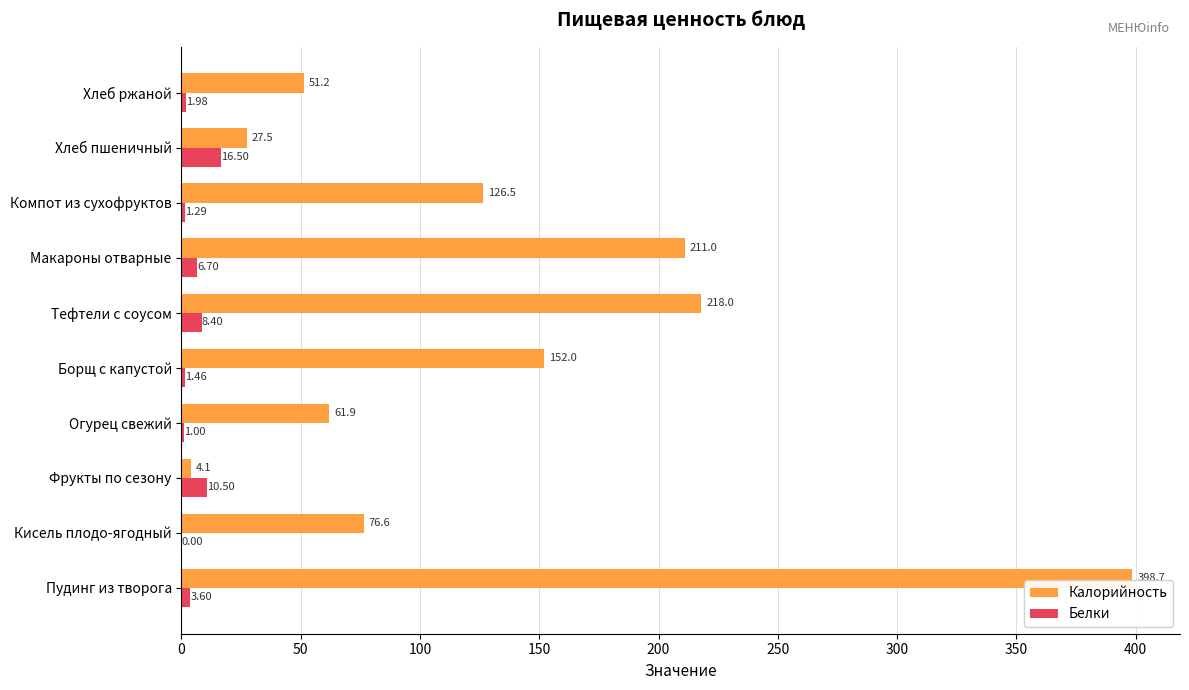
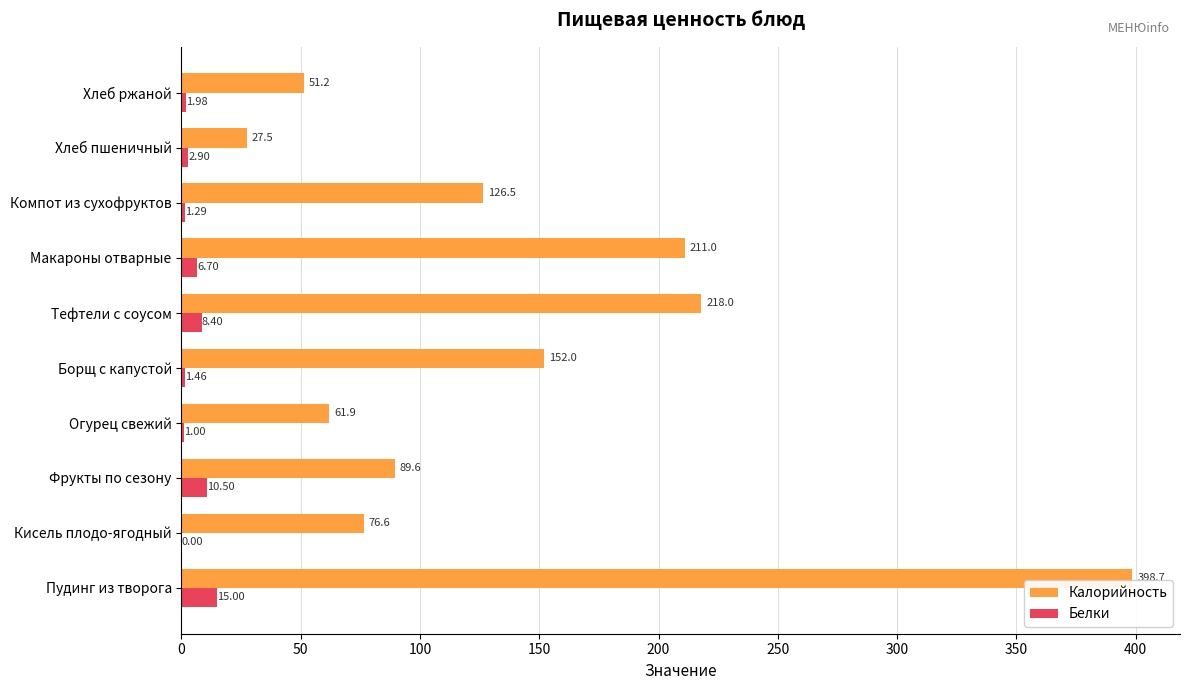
Белки, Хлеб пшеничный: 16.50 -> 2.90
Калорийность, Фрукты по сезону: 4.1 -> 89.6
Белки, Пудинг из творога: 3.60 -> 15.00
